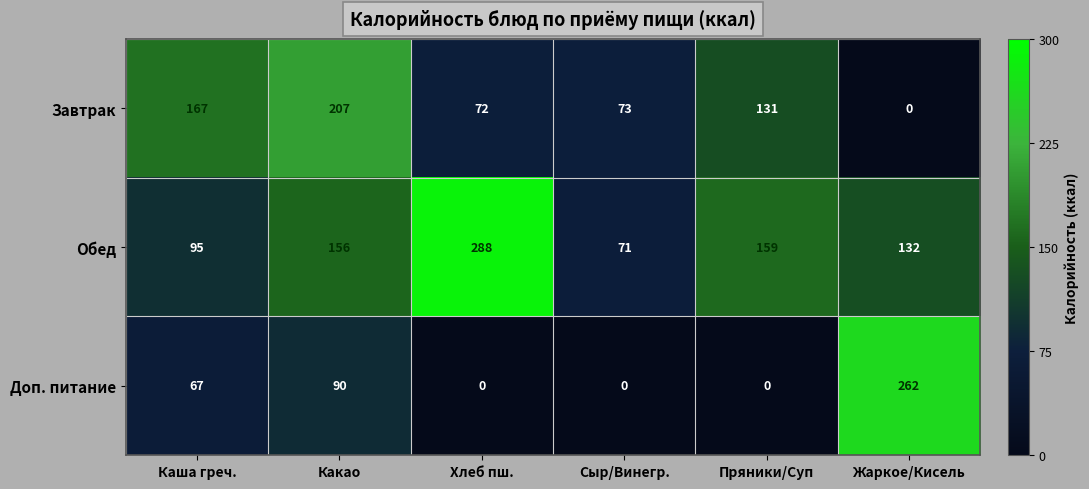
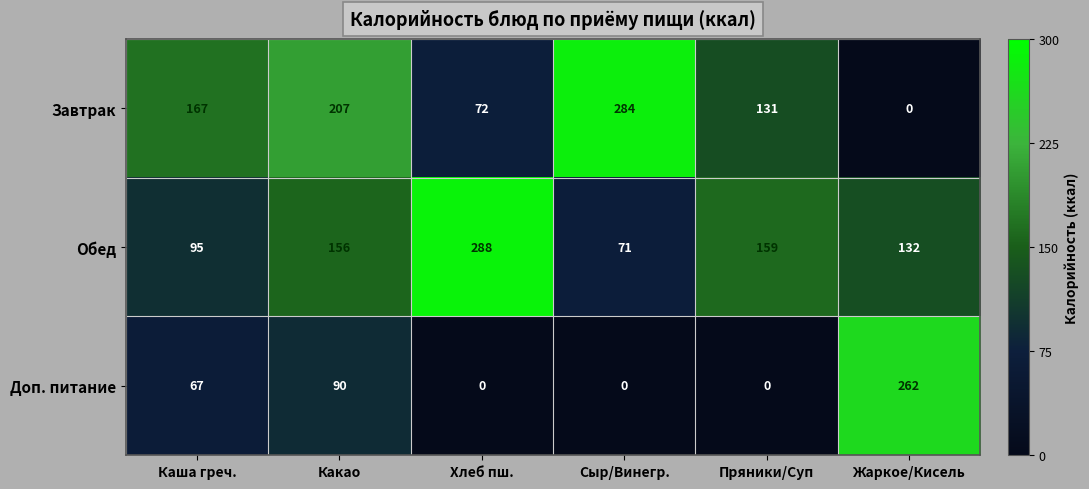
Завтрак, Сыр/Винегр.: 73 -> 284
